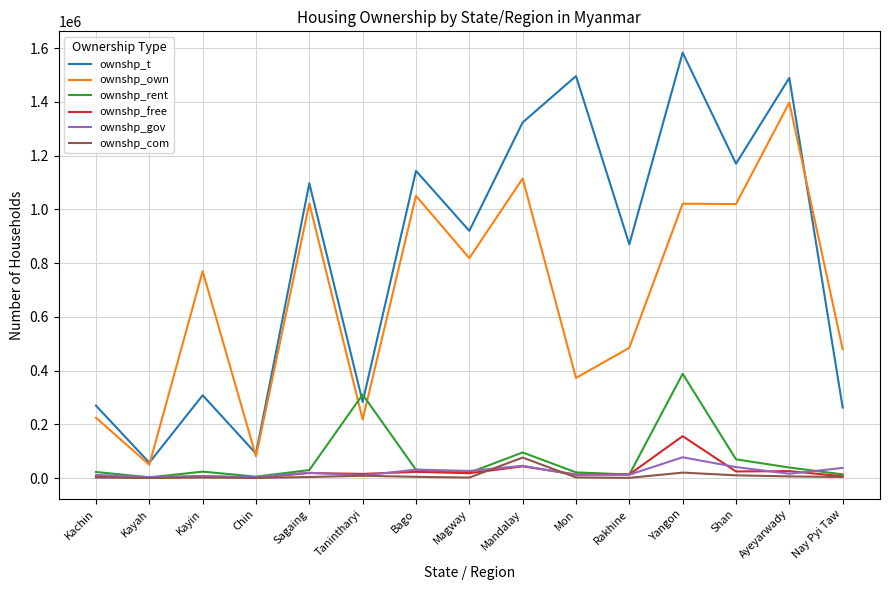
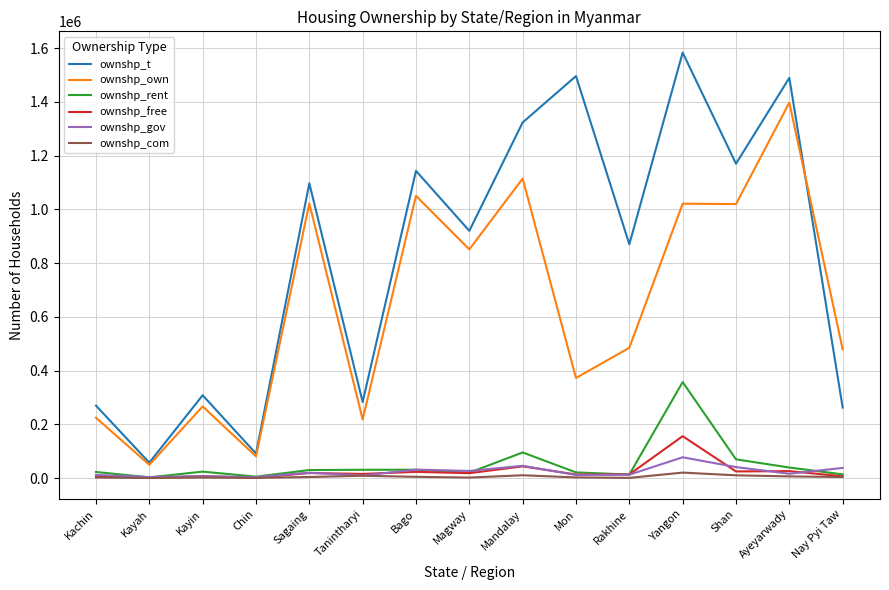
ownshp_own, Kayin: 770000 -> 270000
ownshp_rent, Tanintharyi: 310000 -> 30000
ownshp_own, Magway: 820000 -> 850000
ownshp_com, Mandalay: 80000 -> 10000
ownshp_rent, Yangon: 390000 -> 360000
